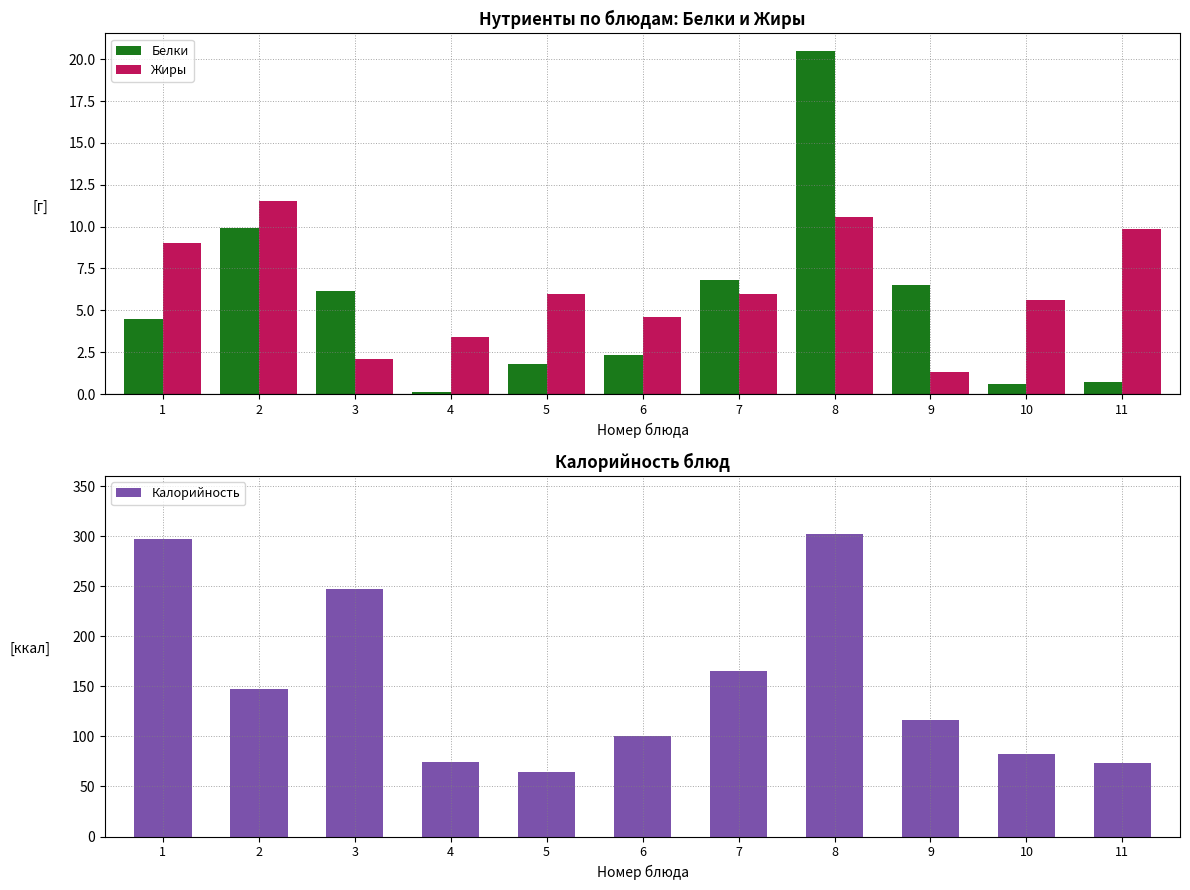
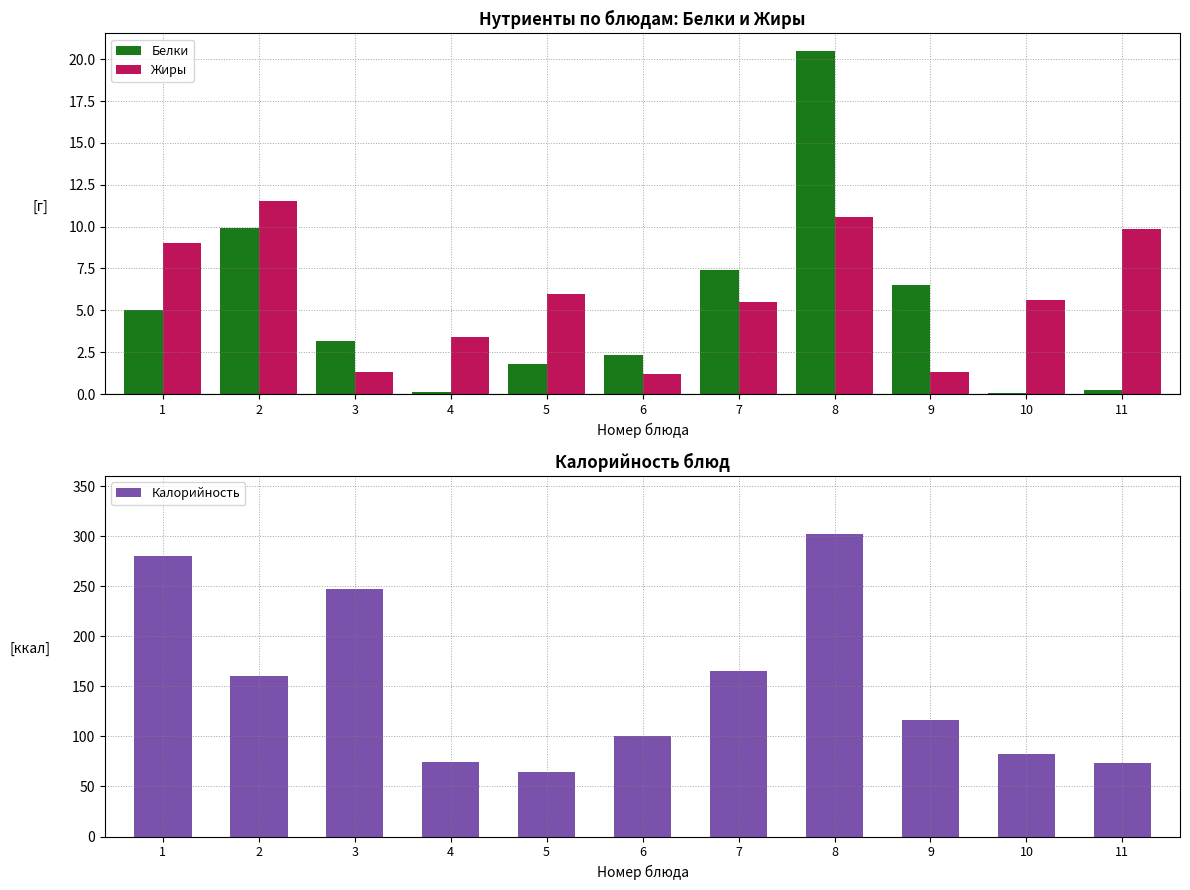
Нутриенты по блюдам: Белки и Жиры, Белки, 1: 4.5 -> 5.0
Нутриенты по блюдам: Белки и Жиры, Белки, 3: 6.2 -> 3.2
Нутриенты по блюдам: Белки и Жиры, Жиры, 3: 2.1 -> 1.3
Нутриенты по блюдам: Белки и Жиры, Жиры, 6: 4.6 -> 1.2
Нутриенты по блюдам: Белки и Жиры, Белки, 7: 6.8 -> 7.4
Нутриенты по блюдам: Белки и Жиры, Жиры, 7: 6.0 -> 5.5
Нутриенты по блюдам: Белки и Жиры, Белки, 10: 0.6 -> 0.0
Нутриенты по блюдам: Белки и Жиры, Белки, 11: 0.7 -> 0.2
Калорийность блюд, 1: 297 -> 280
Калорийность блюд, 2: 148 -> 160
